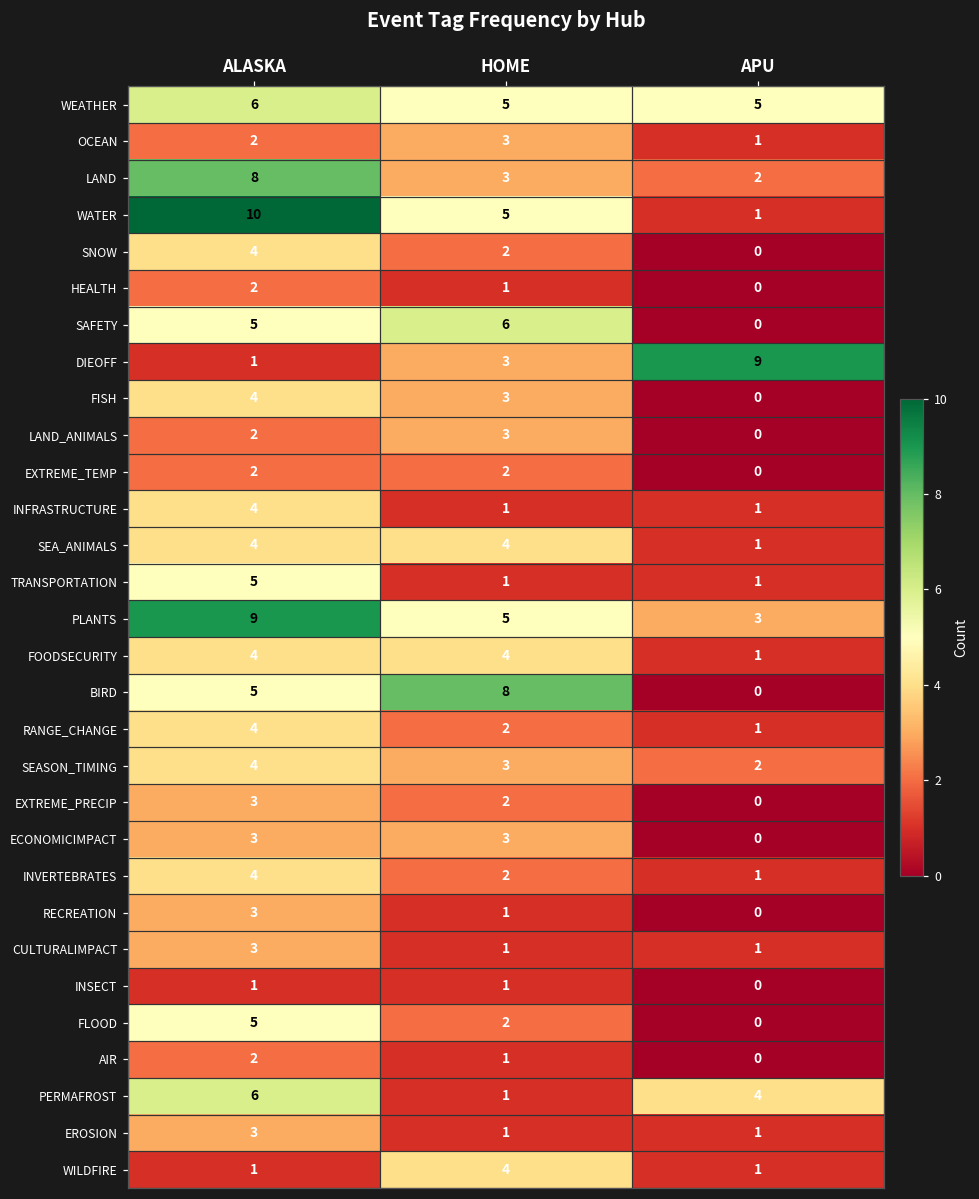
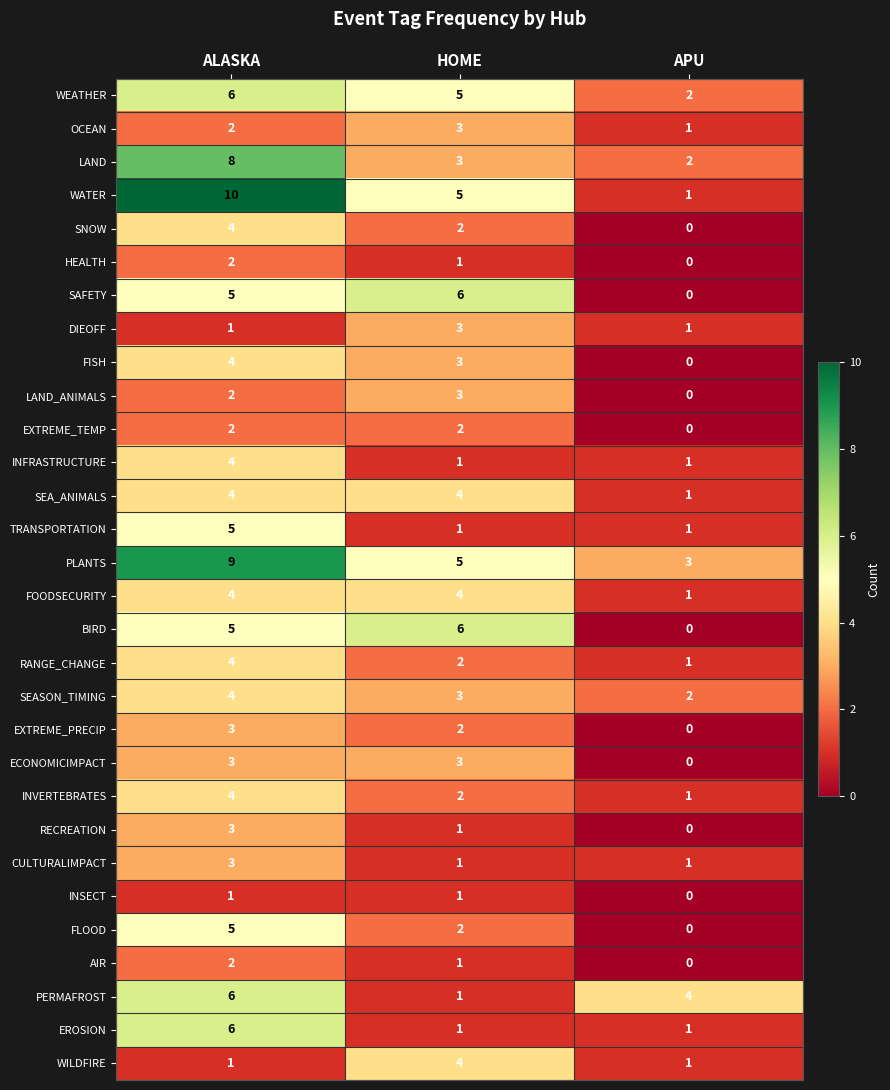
WEATHER, APU: 5 -> 2
DIEOFF, APU: 9 -> 1
BIRD, HOME: 8 -> 6
EROSION, ALASKA: 3 -> 6
